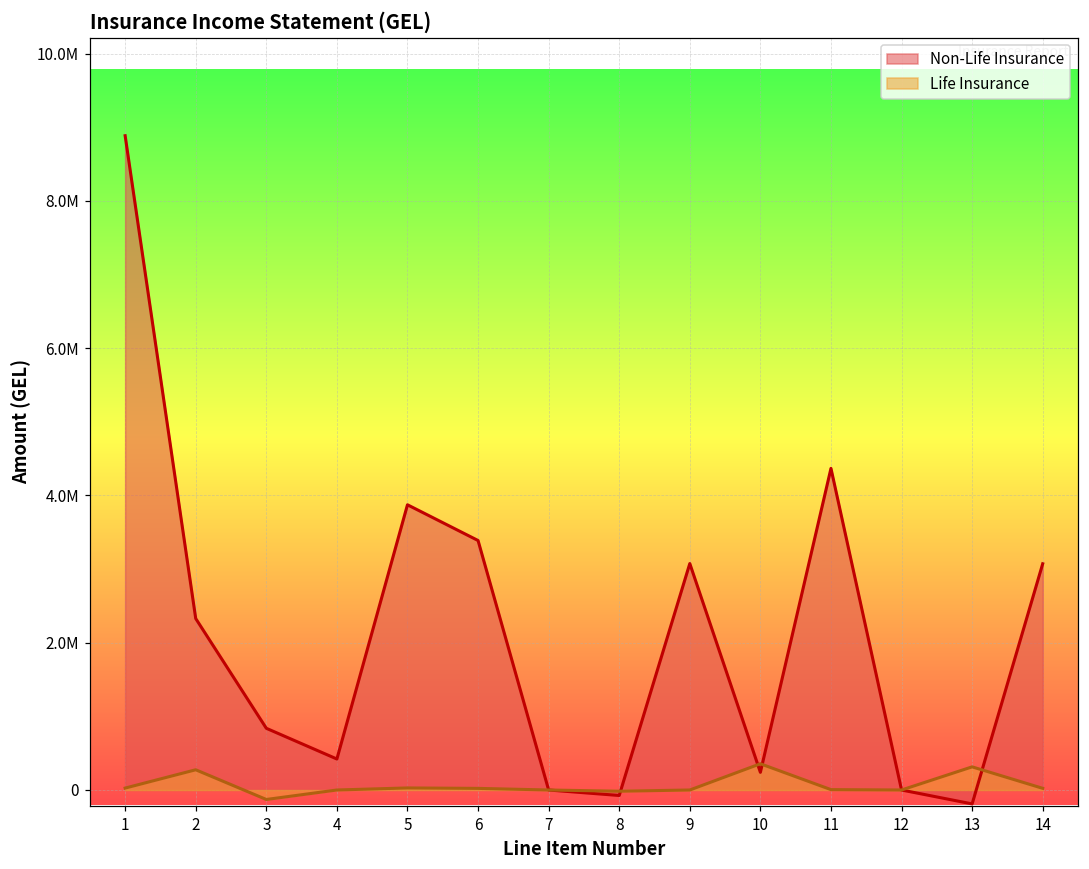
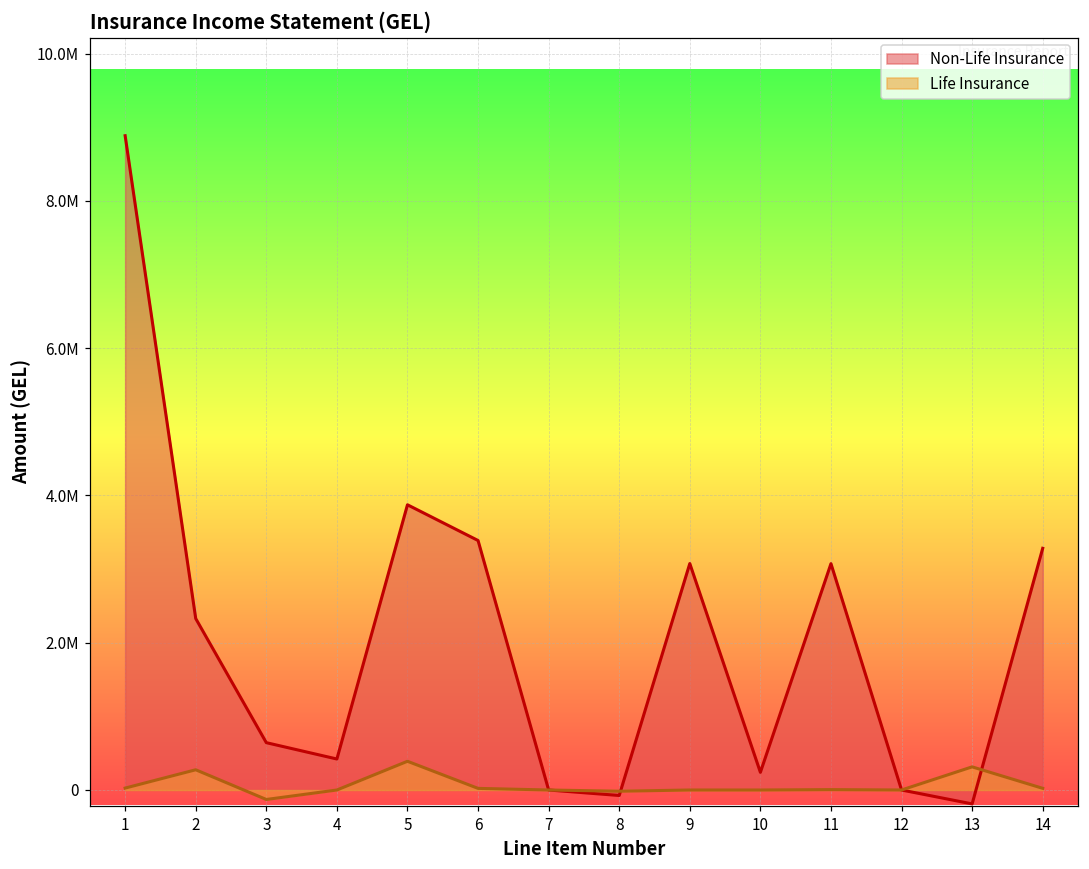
Non-Life Insurance, 3: 800000 -> 600000
Life Insurance, 5: 0 -> 400000
Life Insurance, 10: 400000 -> 0
Non-Life Insurance, 11: 4400000 -> 3100000
Non-Life Insurance, 14: 3100000 -> 3300000
